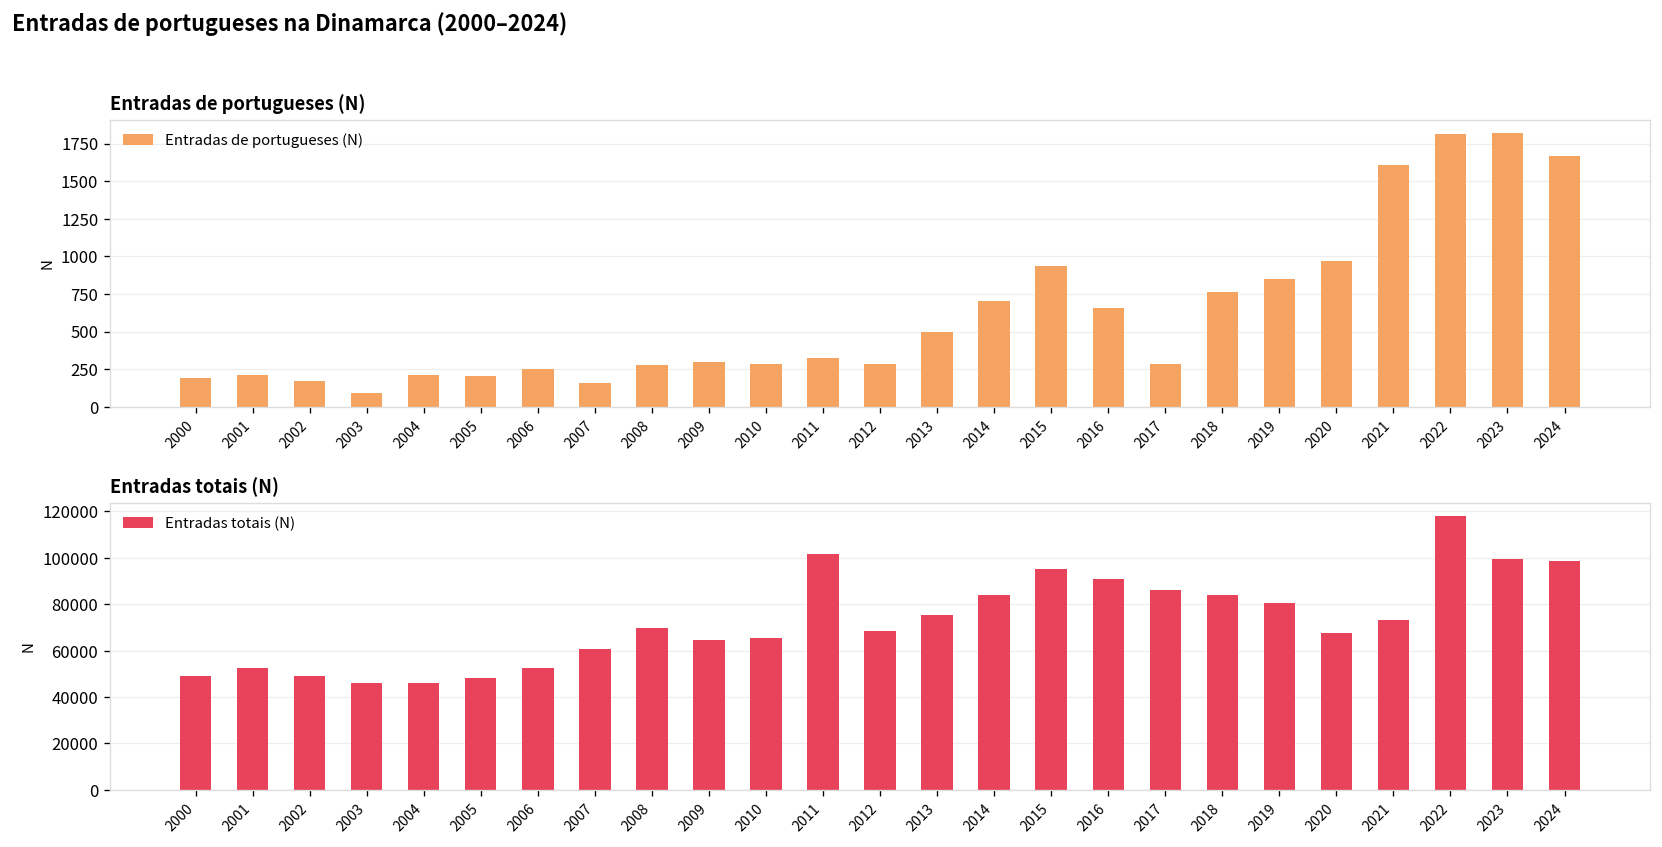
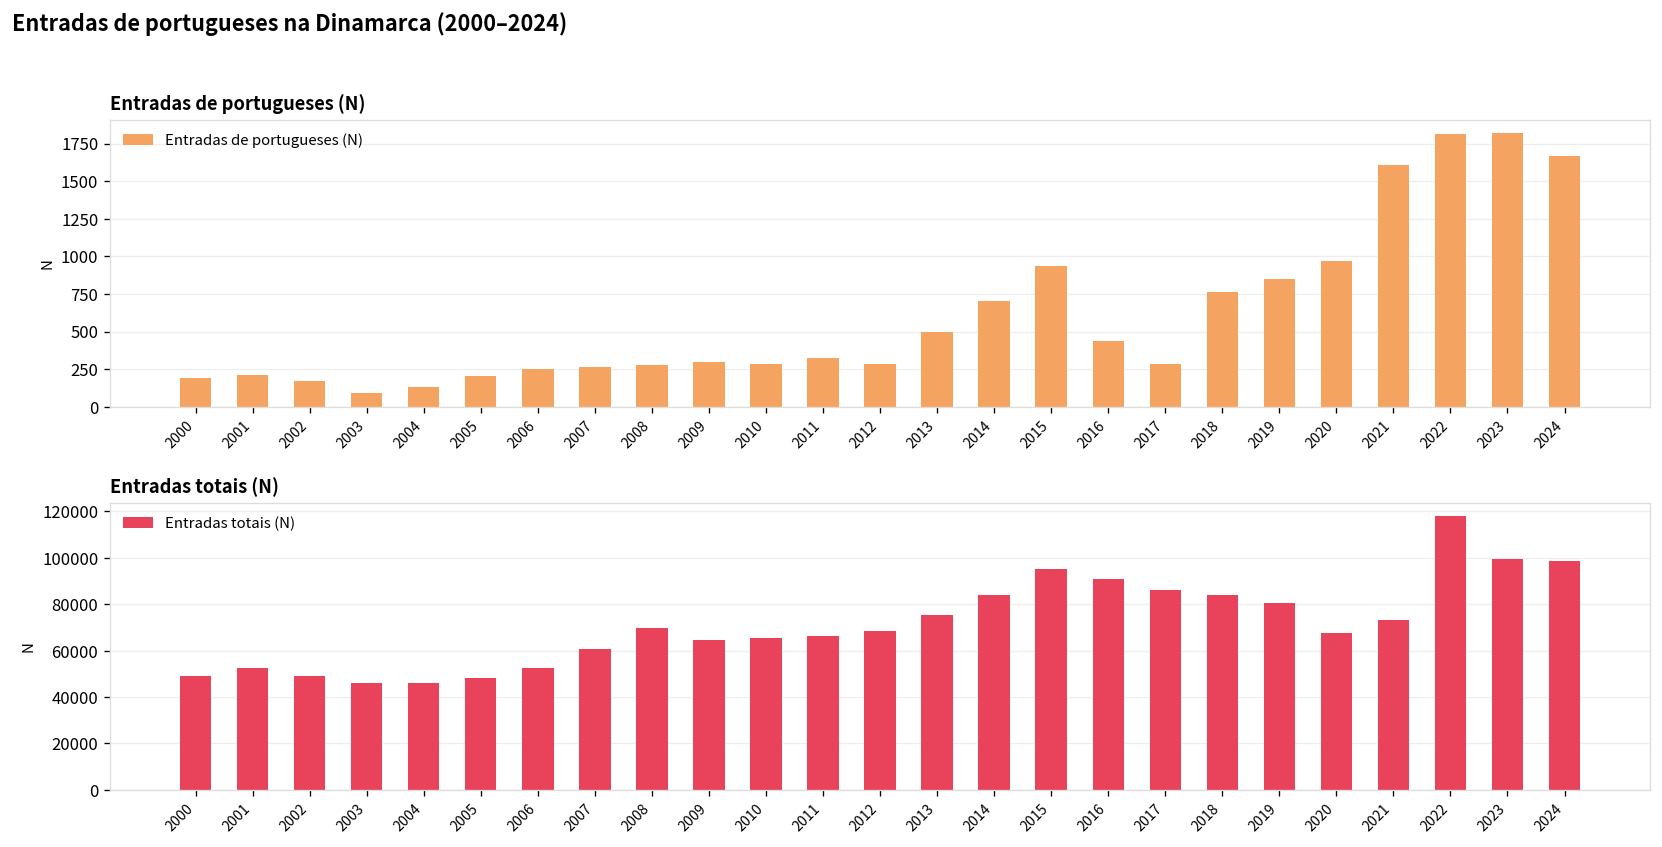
Entradas de portugueses (N), 2004: 210 -> 130
Entradas de portugueses (N), 2007: 160 -> 270
Entradas de portugueses (N), 2016: 660 -> 440
Entradas totais (N), 2011: 101000 -> 67000
